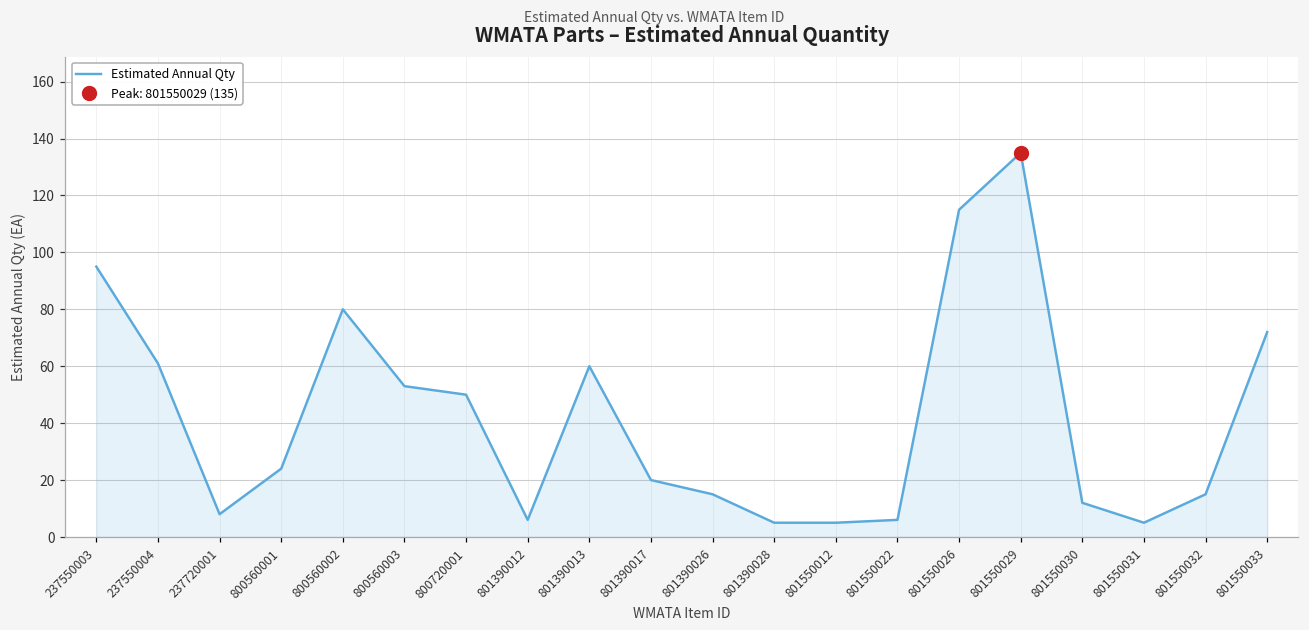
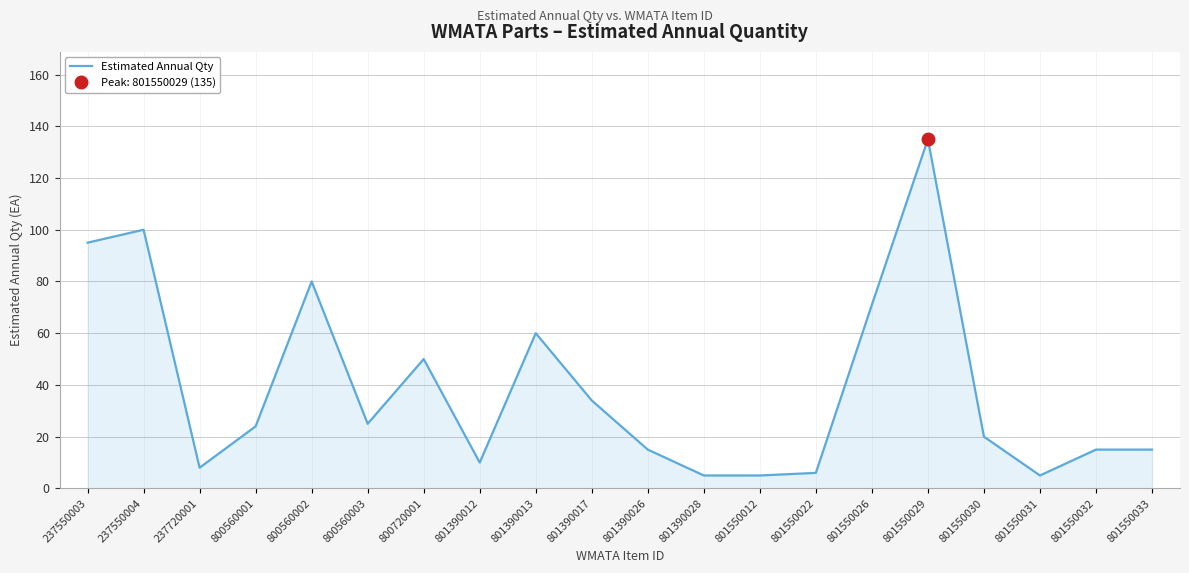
Estimated Annual Qty, 237550004: 61 -> 100
Estimated Annual Qty, 800560003: 53 -> 25
Estimated Annual Qty, 801390012: 6 -> 10
Estimated Annual Qty, 801390017: 20 -> 34
Estimated Annual Qty, 801550026: 115 -> 71
Estimated Annual Qty, 801550030: 12 -> 20
Estimated Annual Qty, 801550033: 72 -> 15
